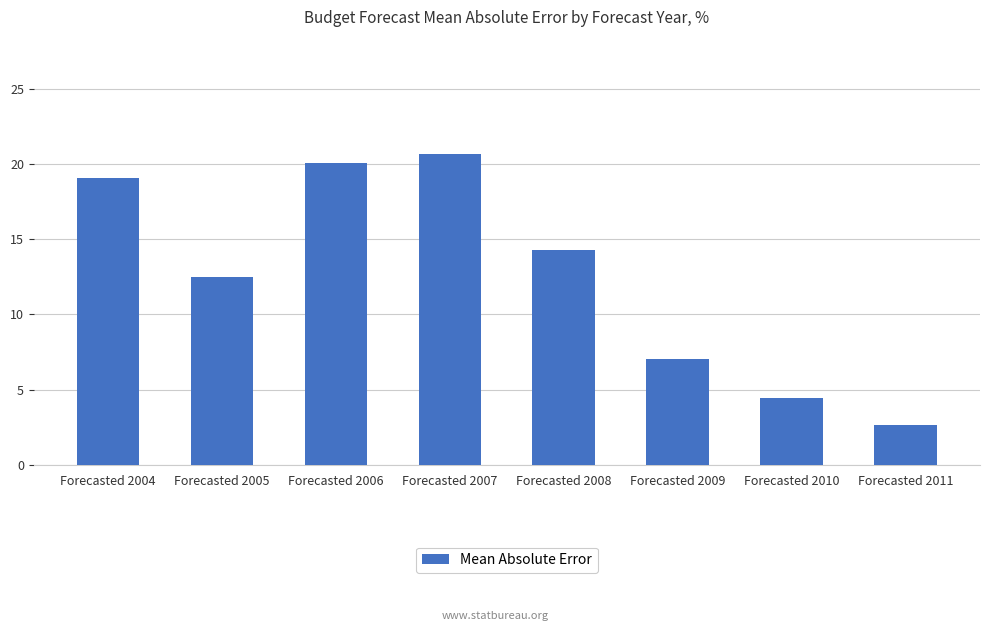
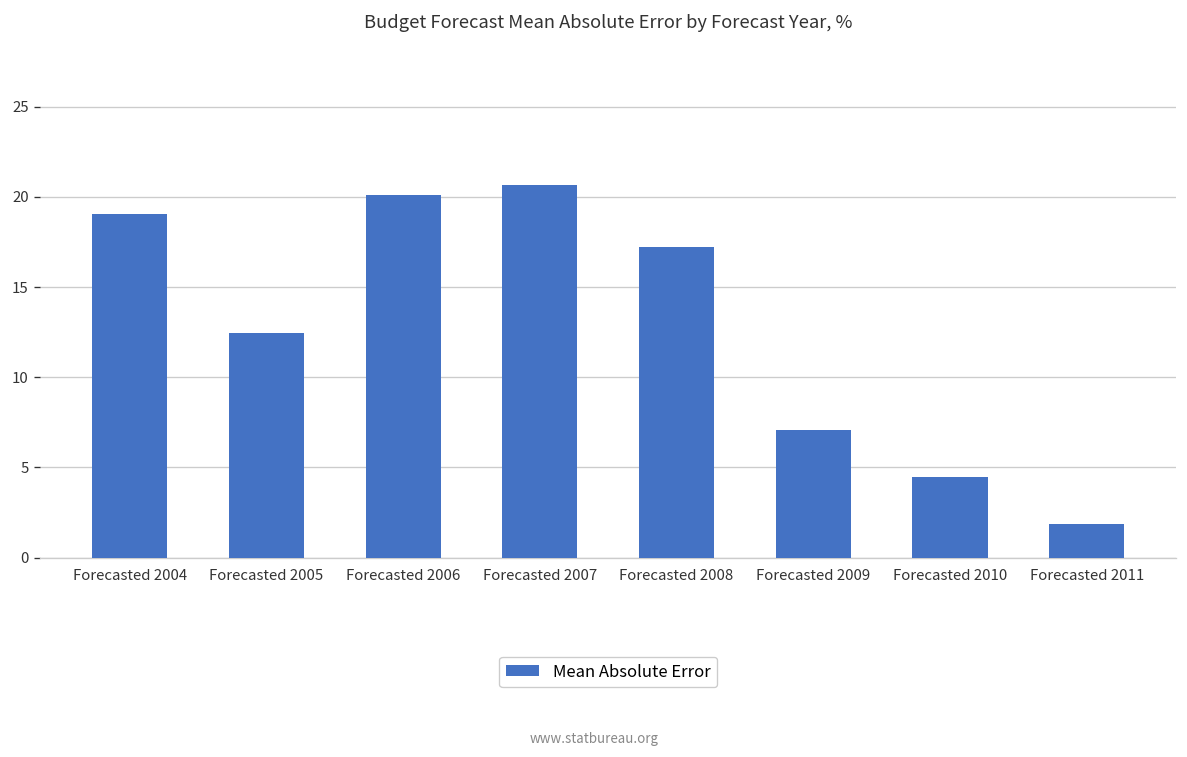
Forecasted 2008: 14.3 -> 17.2
Forecasted 2011: 2.6 -> 1.9
